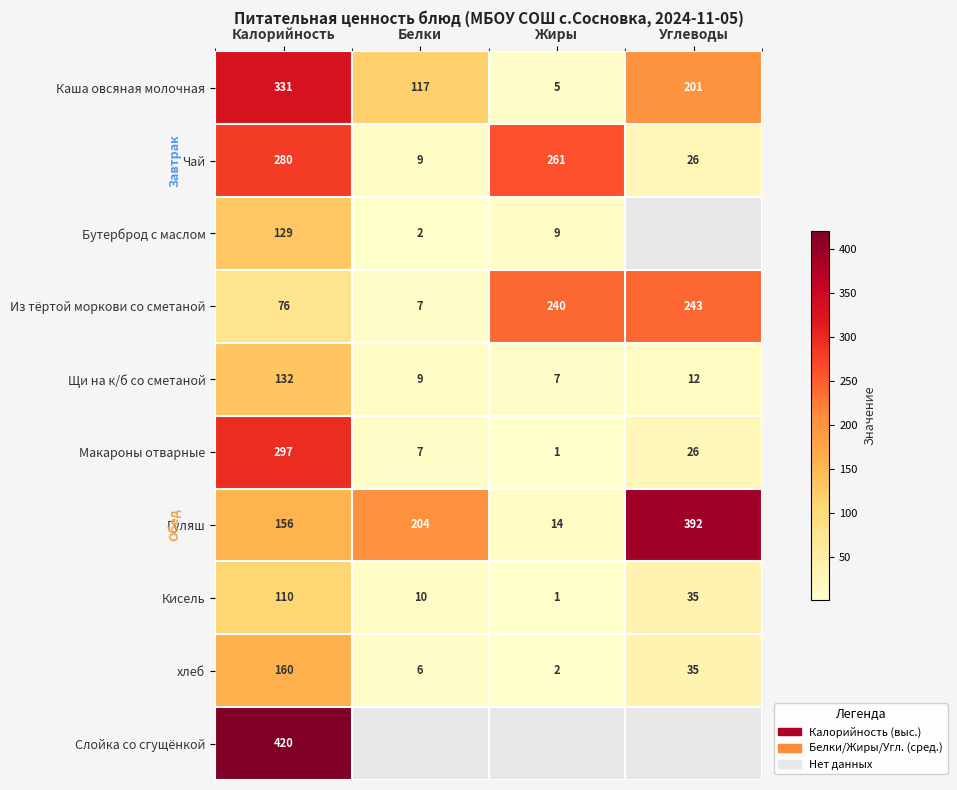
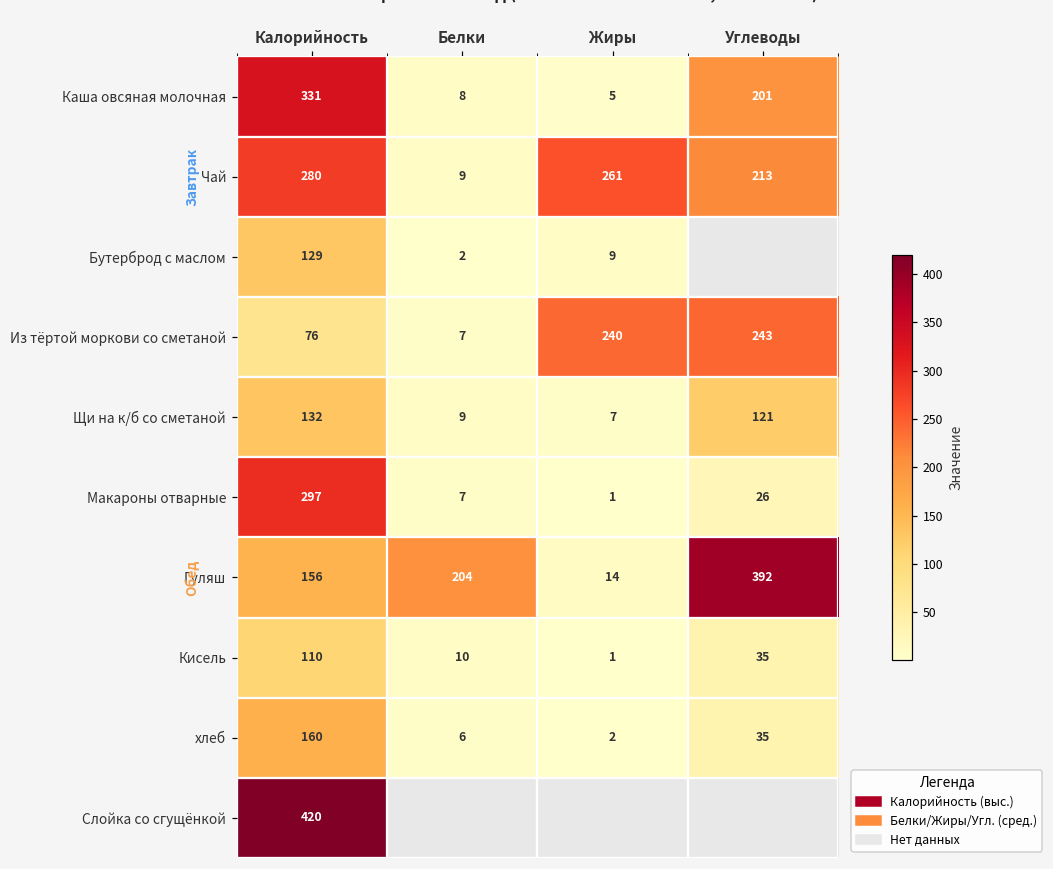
Каша овсяная молочная, Белки: 117 -> 8
Чай, Углеводы: 26 -> 213
Щи на к/б со сметаной, Углеводы: 12 -> 121
